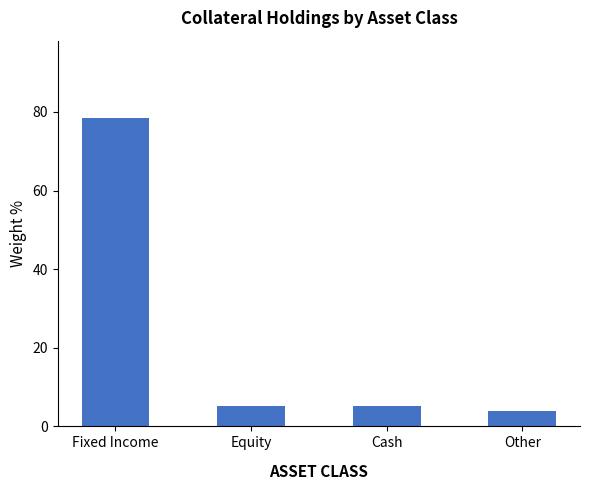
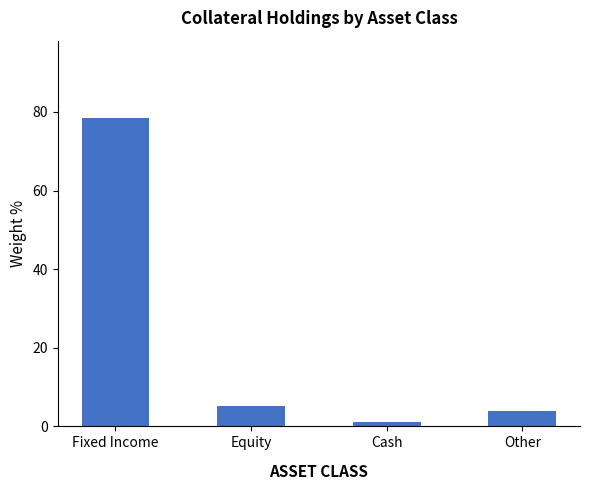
Cash: 5 -> 1
